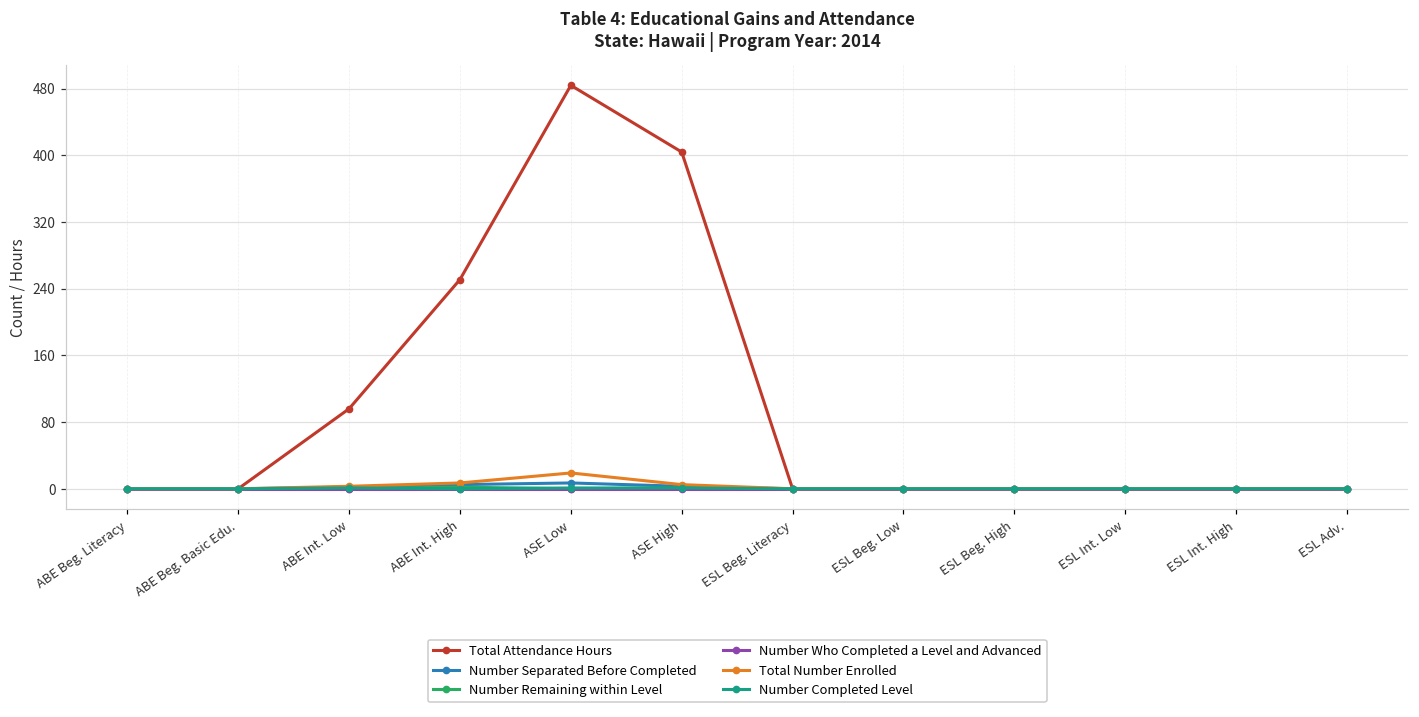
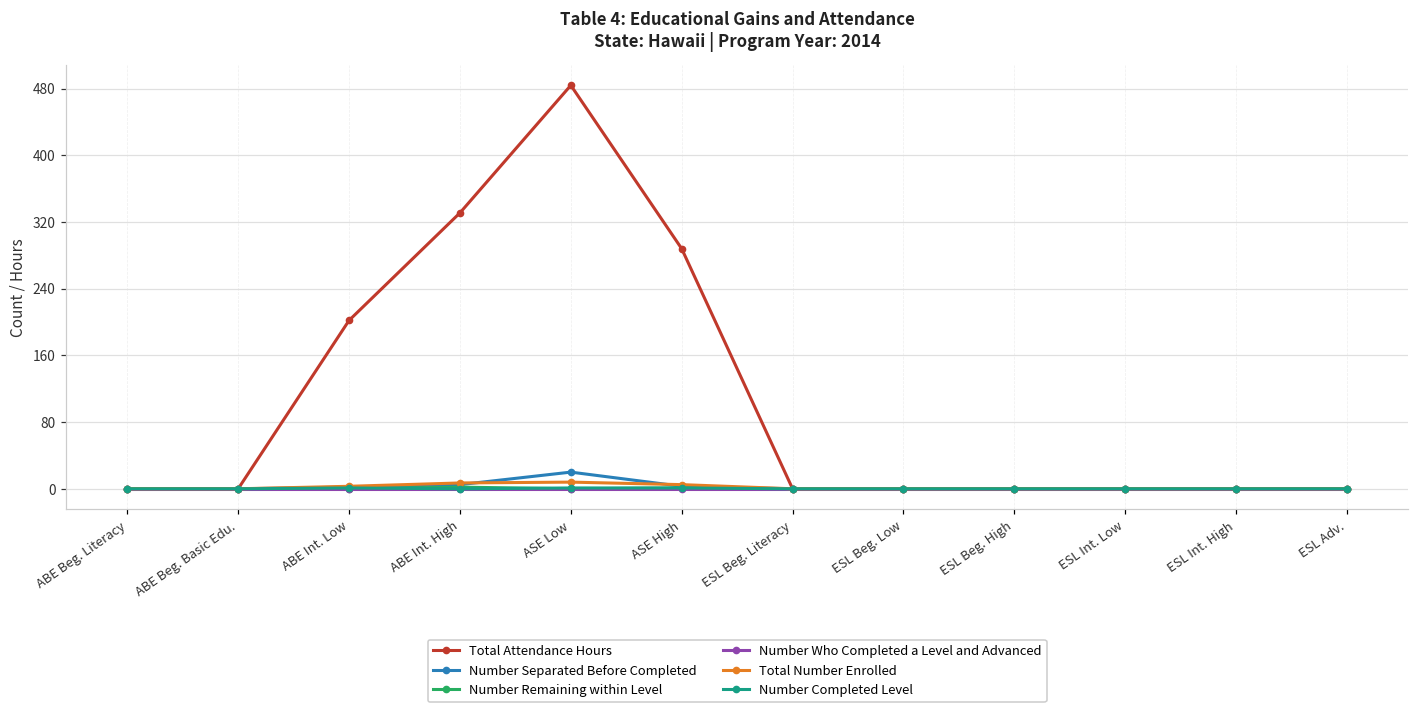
Total Attendance Hours, ABE Int. Low: 100 -> 200
Total Attendance Hours, ABE Int. High: 250 -> 330
Number Separated Before Completed, ASE Low: 10 -> 20
Total Number Enrolled, ASE Low: 20 -> 10
Total Attendance Hours, ASE High: 400 -> 290
